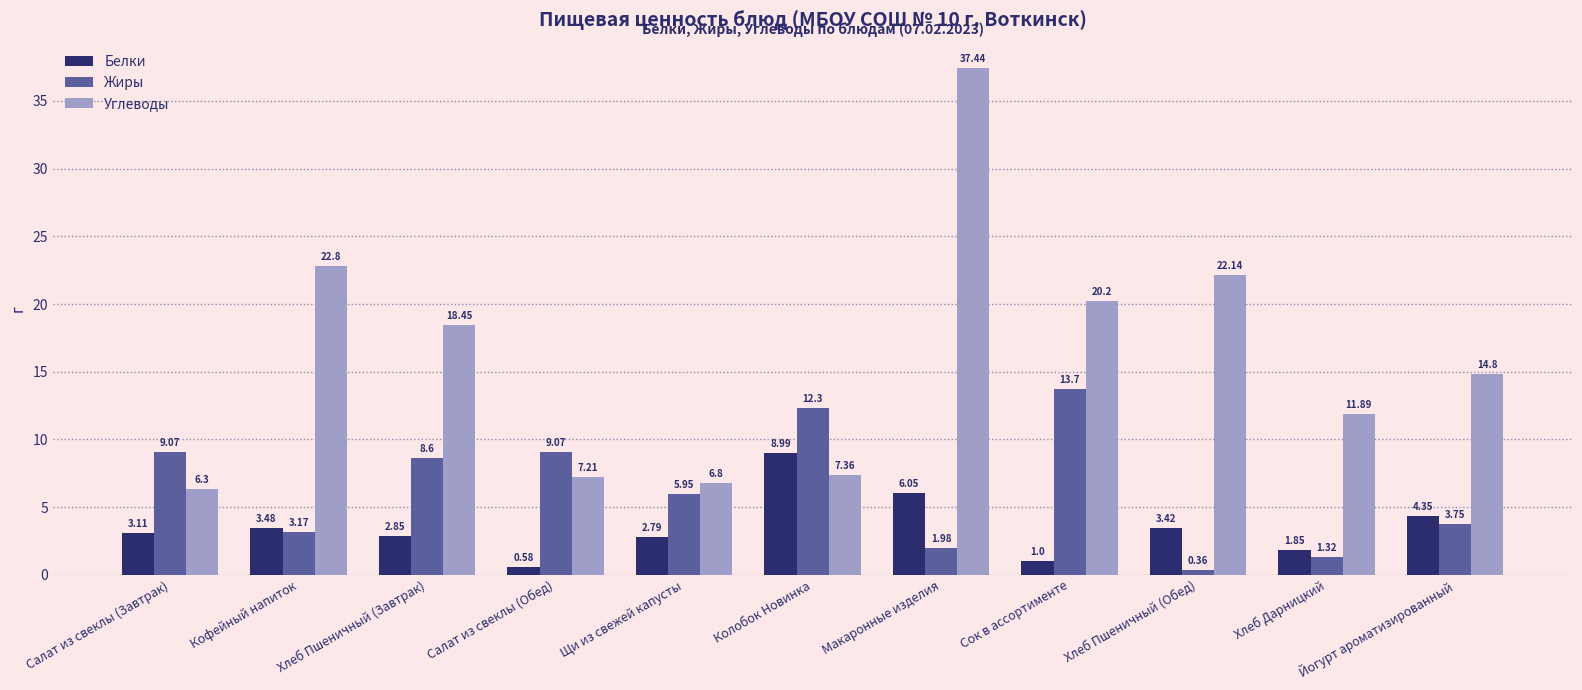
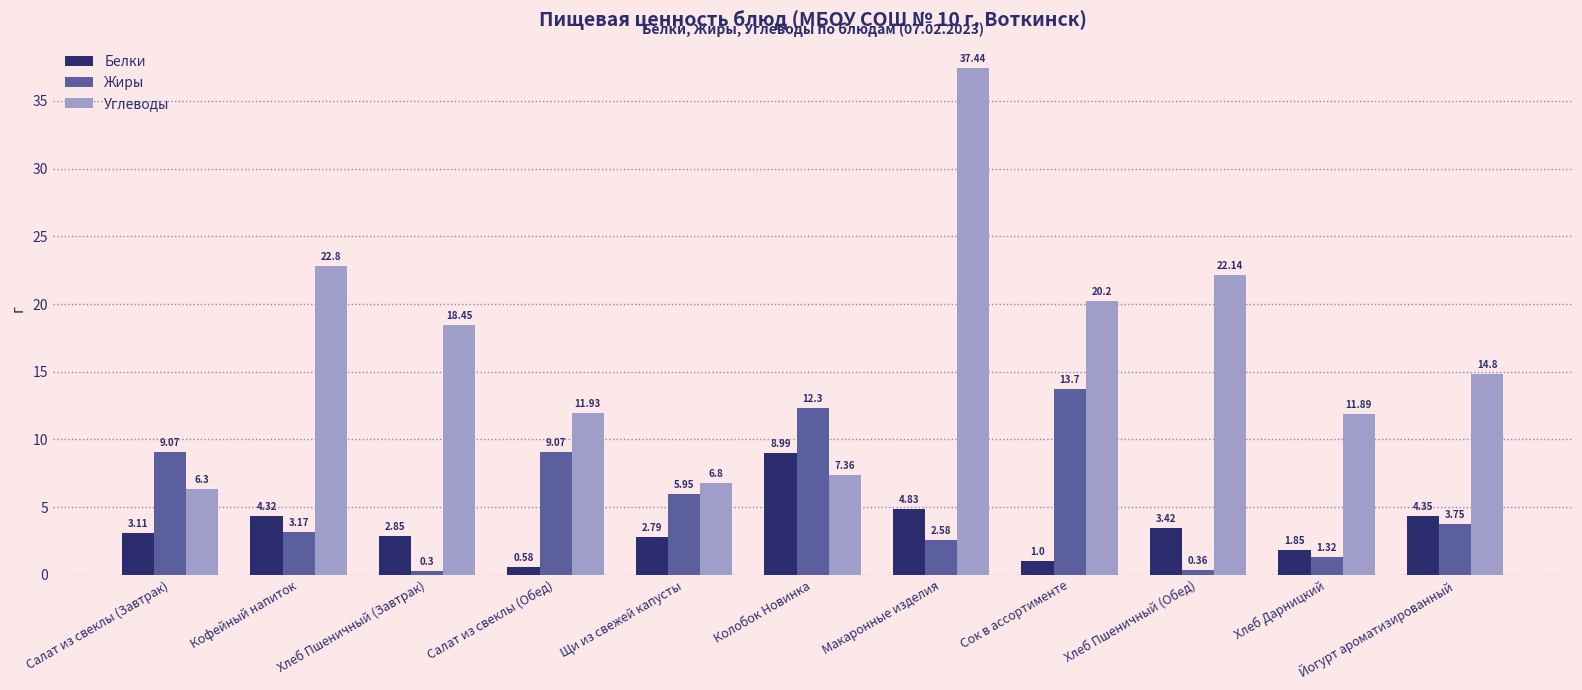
Белки, Кофейный напиток: 3.48 -> 4.32
Жиры, Хлеб Пшеничный (Завтрак): 8.6 -> 0.3
Углеводы, Салат из свеклы (Обед): 7.21 -> 11.93
Белки, Макаронные изделия: 6.05 -> 4.83
Жиры, Макаронные изделия: 1.98 -> 2.58
